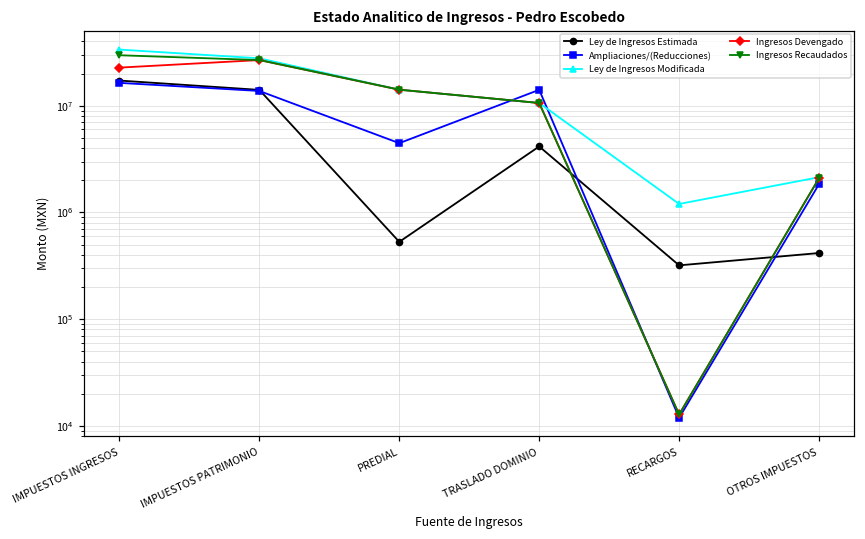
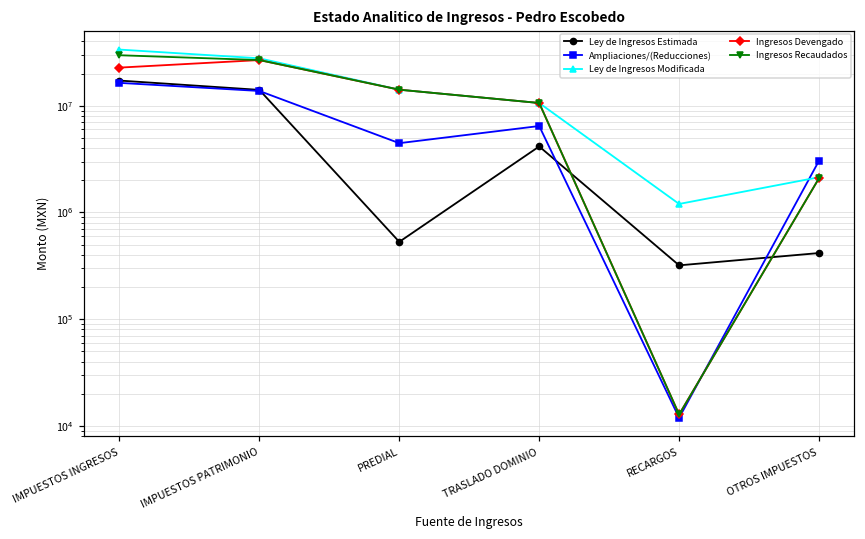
Ampliaciones/(Reducciones), TRASLADO DOMINIO: 14000000 -> 6000000
Ampliaciones/(Reducciones), OTROS IMPUESTOS: 1800000 -> 3100000
